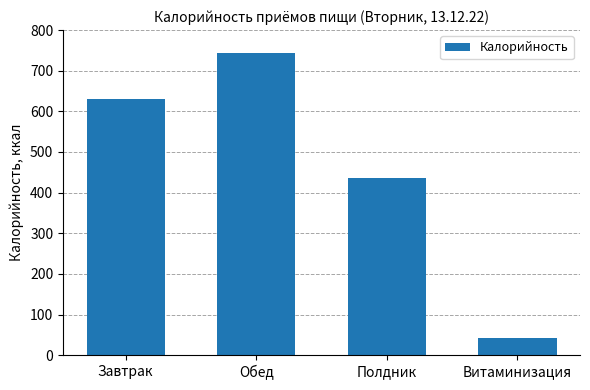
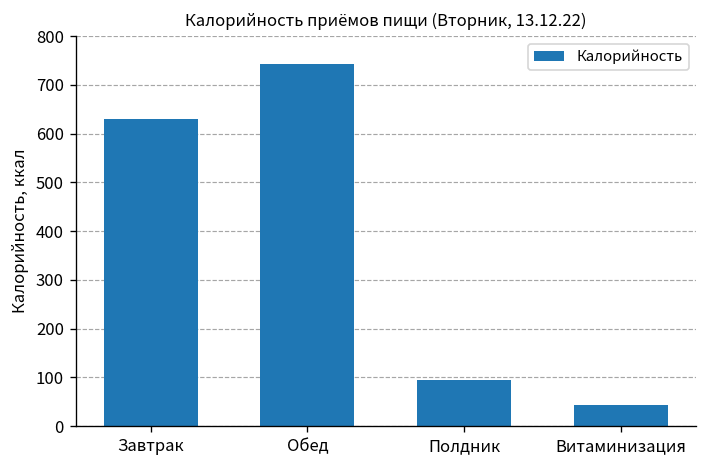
Полдник: 440 -> 100
